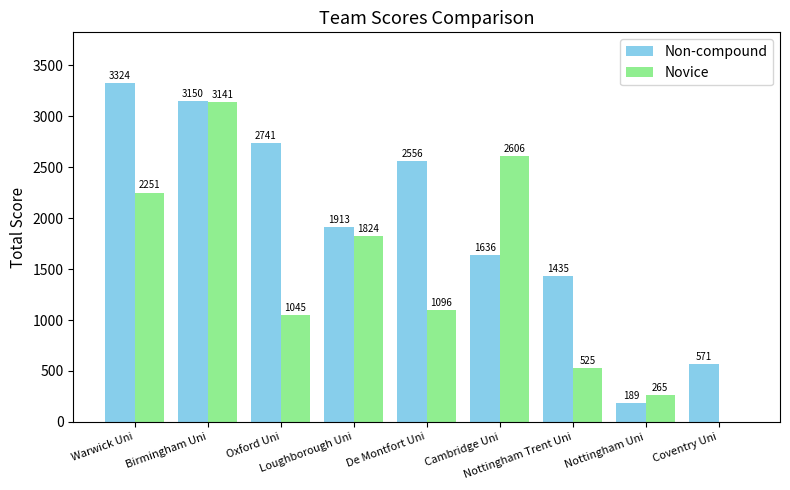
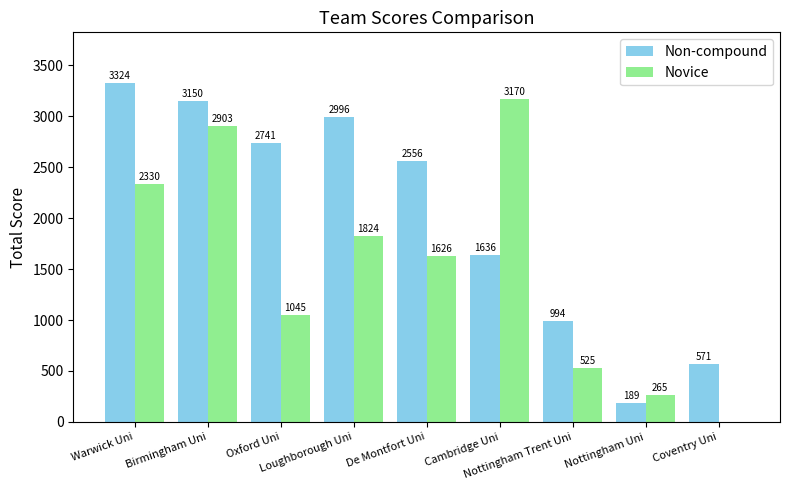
Novice, Warwick Uni: 2251 -> 2330
Novice, Birmingham Uni: 3141 -> 2903
Non-compound, Loughborough Uni: 1913 -> 2996
Novice, De Montfort Uni: 1096 -> 1626
Novice, Cambridge Uni: 2606 -> 3170
Non-compound, Nottingham Trent Uni: 1435 -> 994
